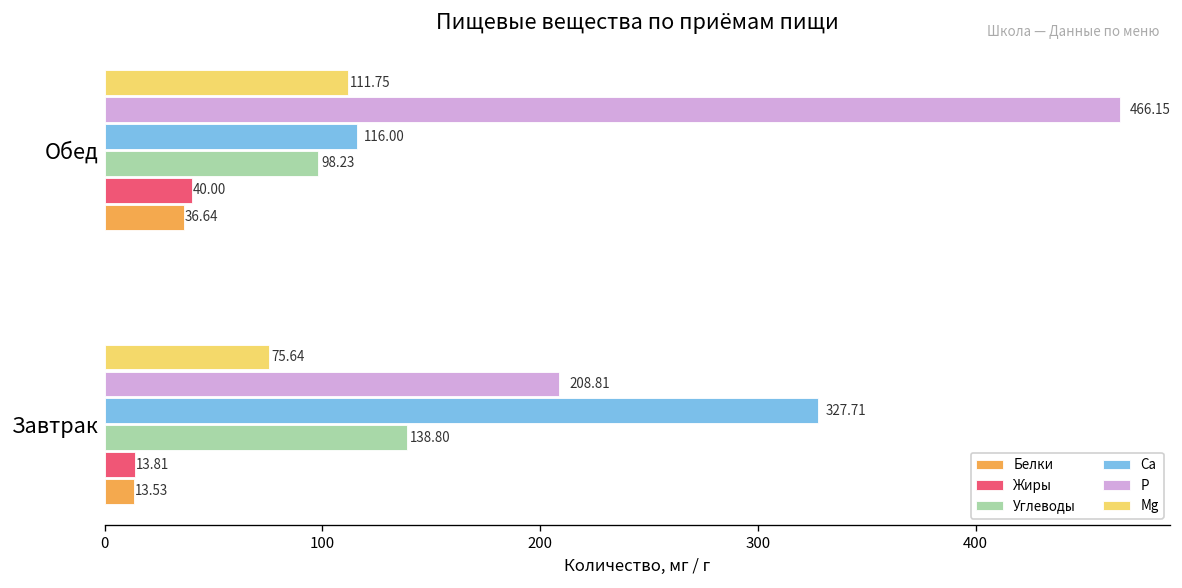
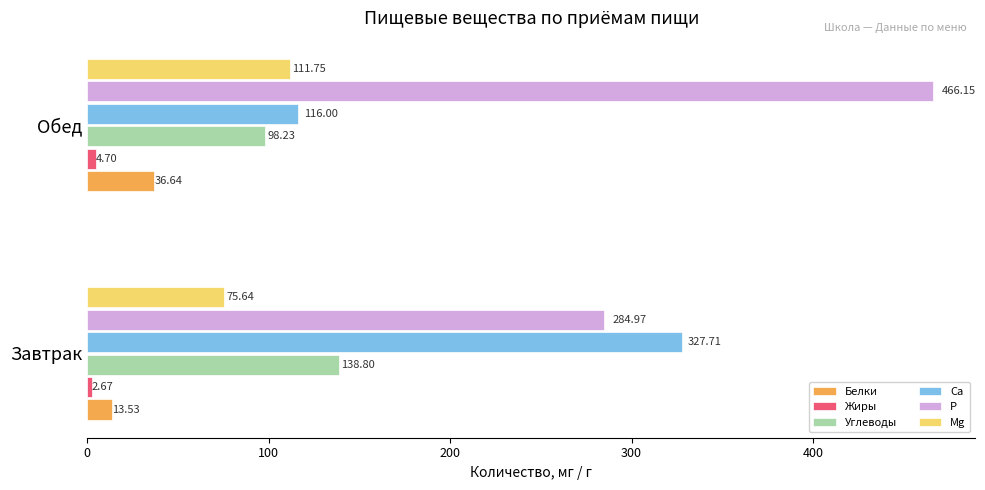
Жиры, Обед: 40.00 -> 4.70
P, Завтрак: 208.81 -> 284.97
Жиры, Завтрак: 13.81 -> 2.67
